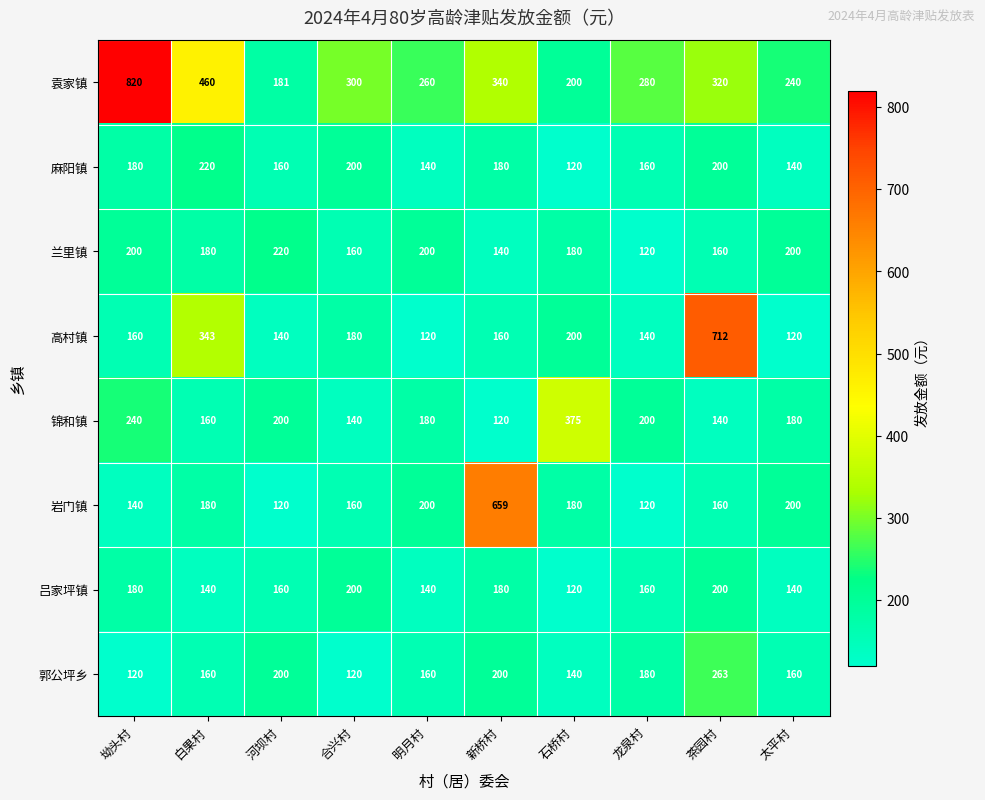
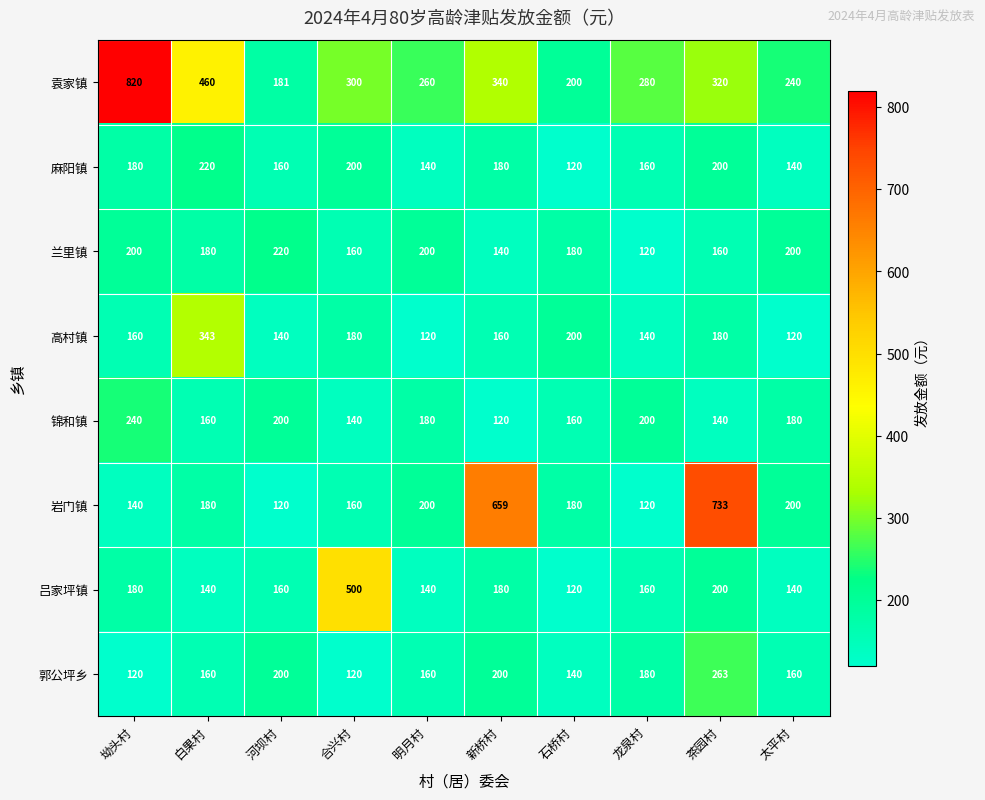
高村镇, 茶园村: 712 -> 180
锦和镇, 石桥村: 375 -> 160
岩门镇, 茶园村: 160 -> 733
吕家坪镇, 合兴村: 200 -> 500
